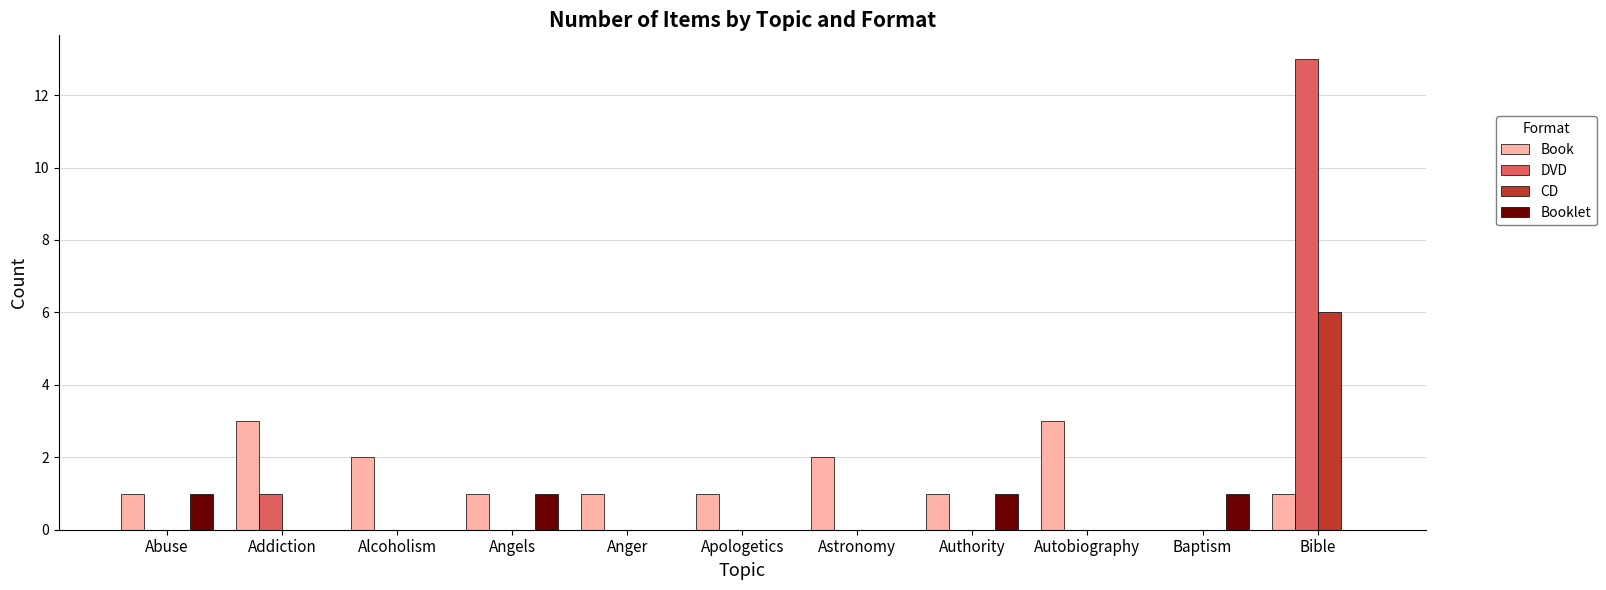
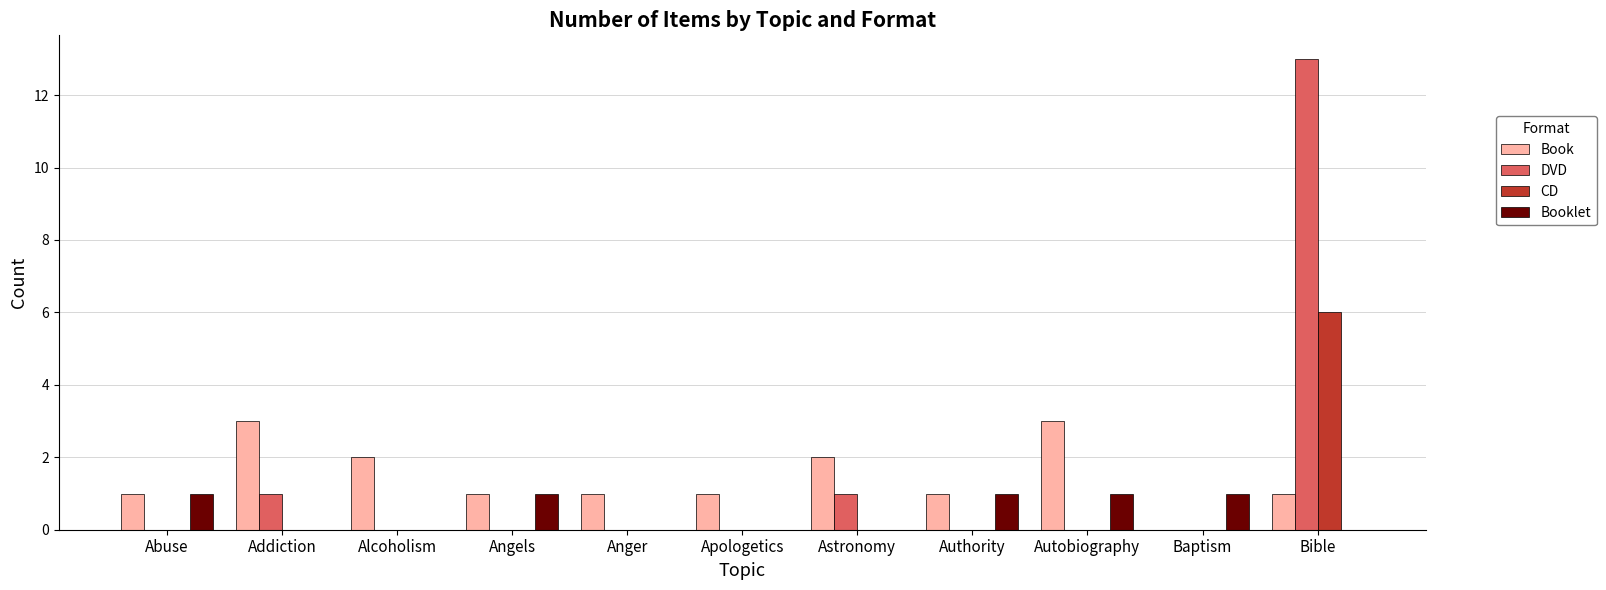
DVD, Astronomy: 0 -> 1
Booklet, Autobiography: 0 -> 1
